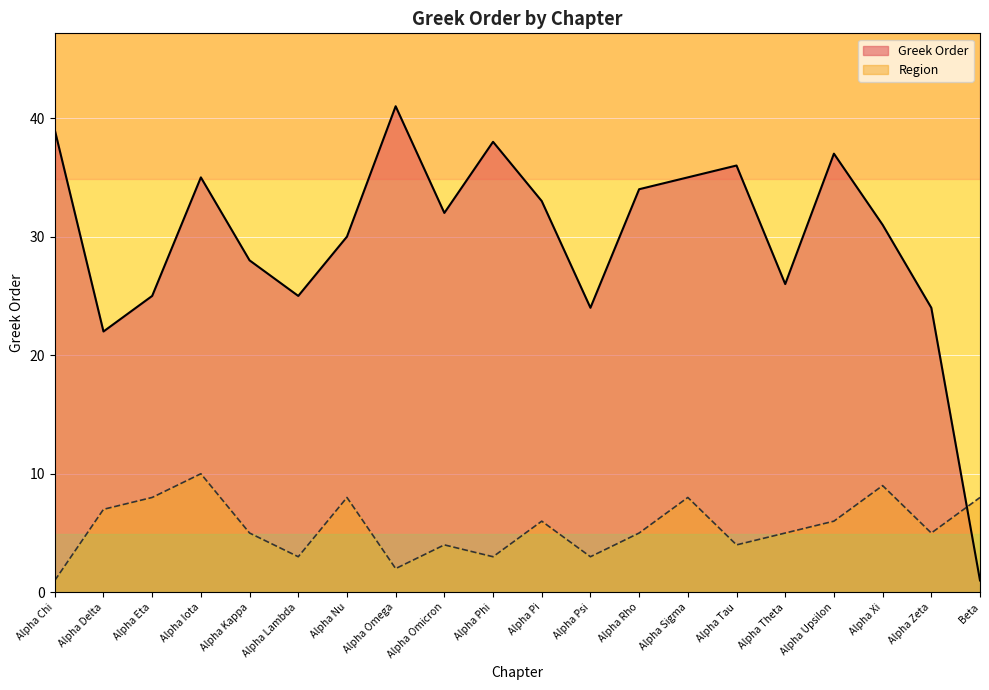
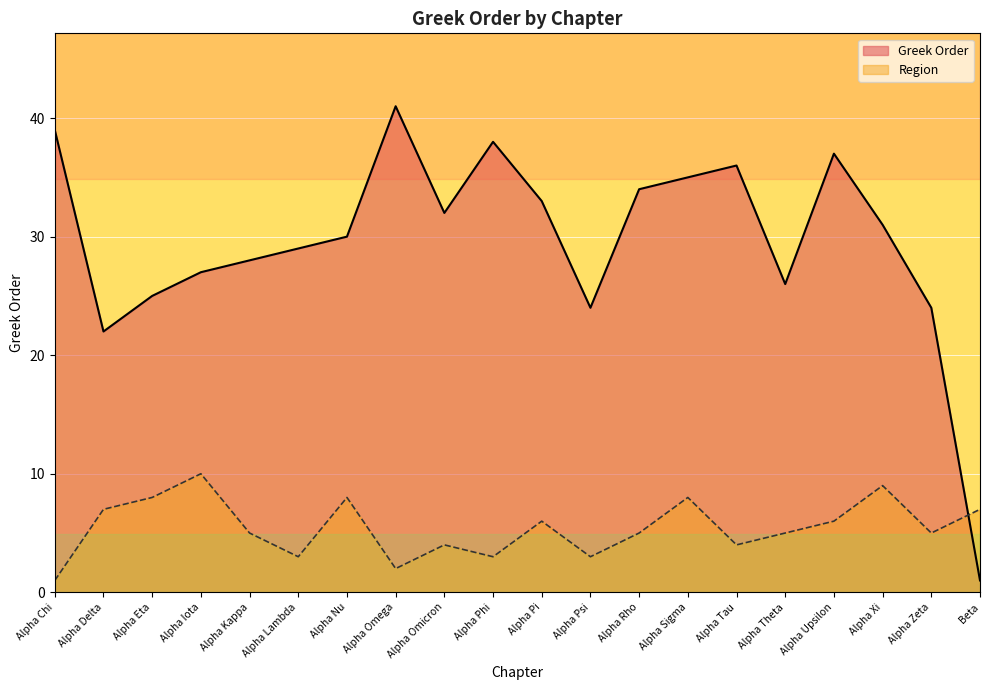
Greek Order, Alpha Iota: 35 -> 27
Greek Order, Alpha Lambda: 25 -> 29
Region, Beta: 8 -> 7
